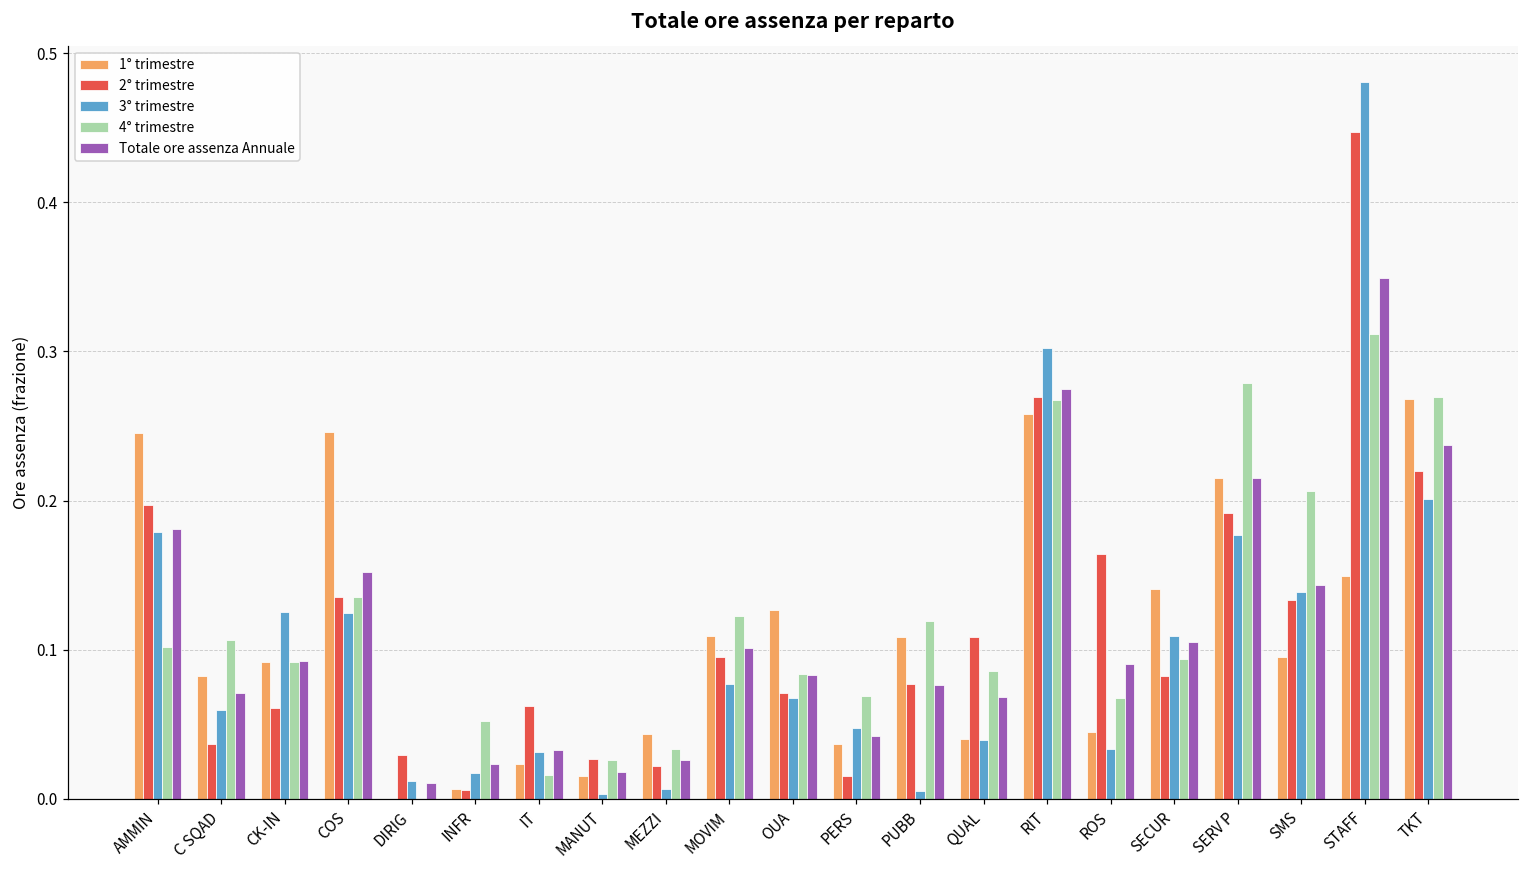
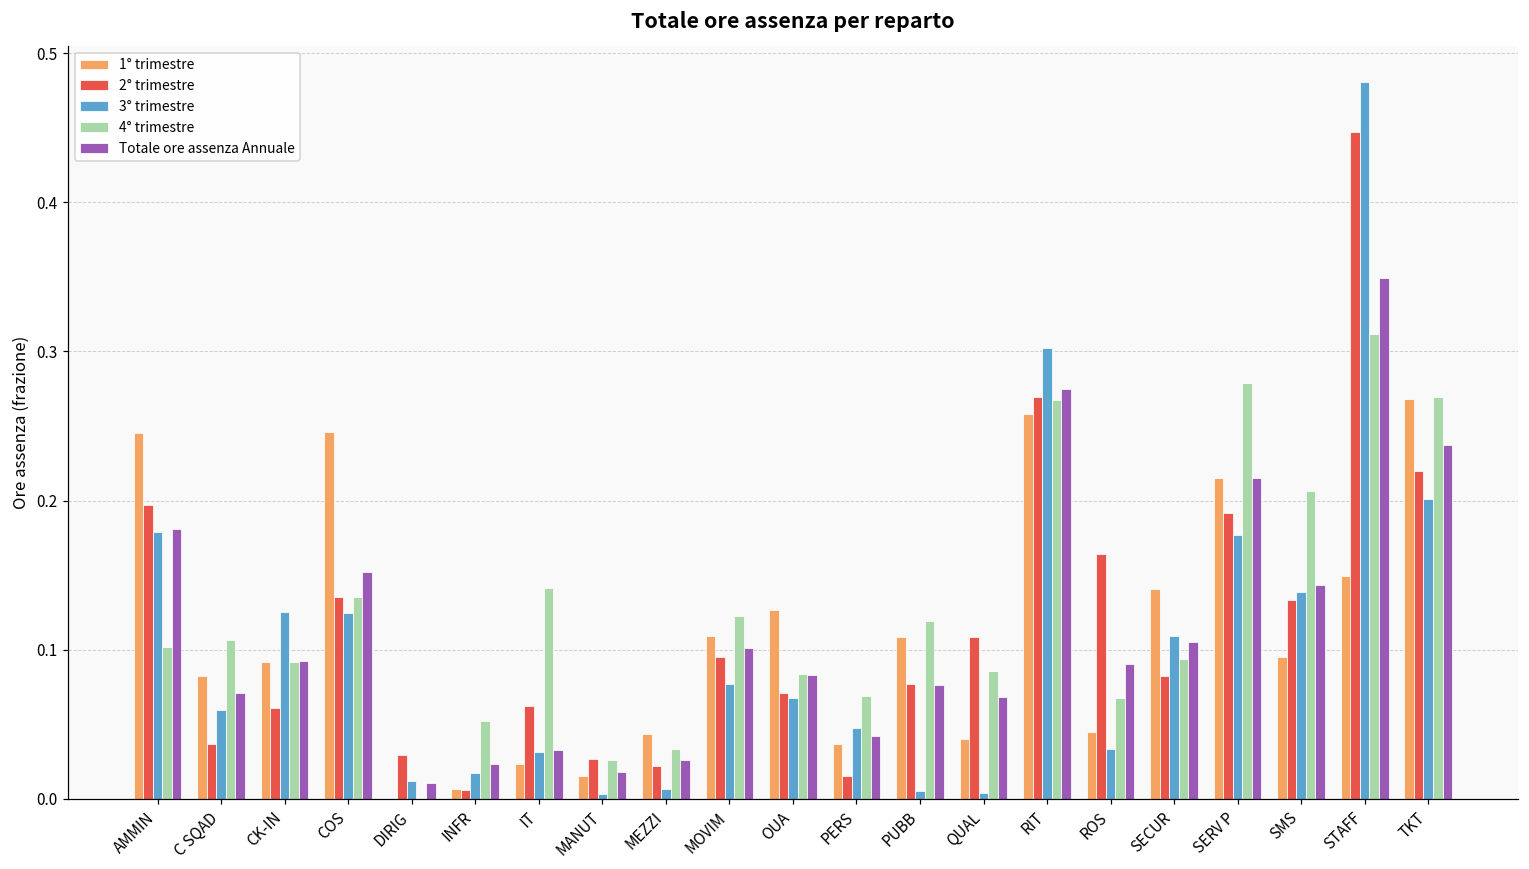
4° trimestre, IT: 0.016 -> 0.142
3° trimestre, QUAL: 0.040 -> 0.004
